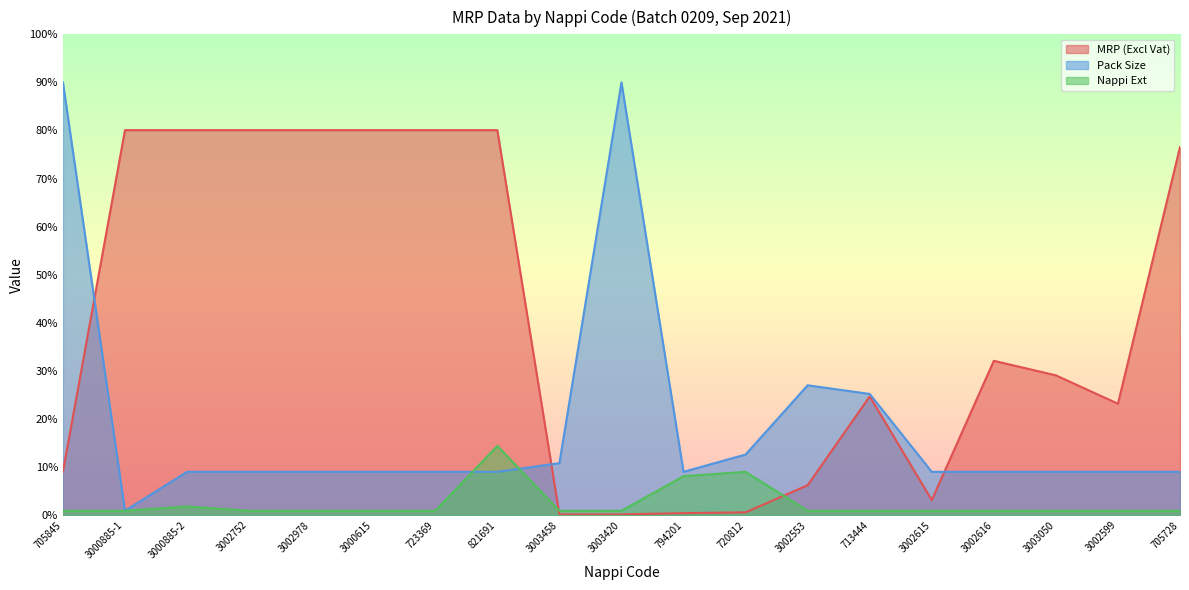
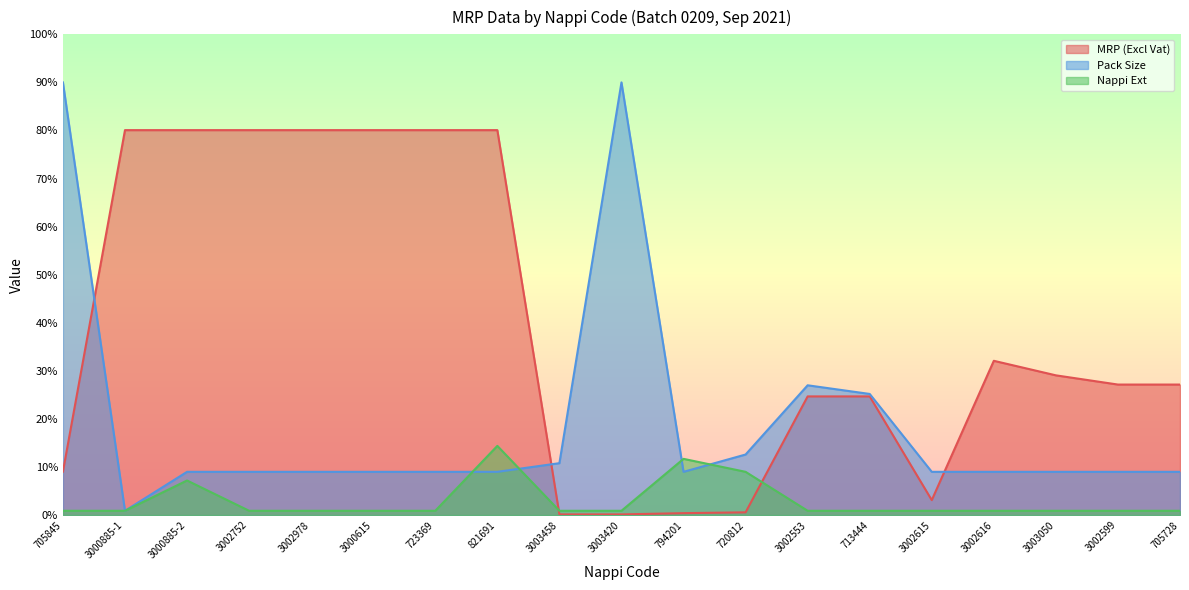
Nappi Ext, 3000885-2: 2% -> 7%
Nappi Ext, 794201: 8% -> 12%
MRP (Excl Vat), 3002553: 6% -> 25%
MRP (Excl Vat), 3002599: 23% -> 27%
MRP (Excl Vat), 705728: 77% -> 27%
